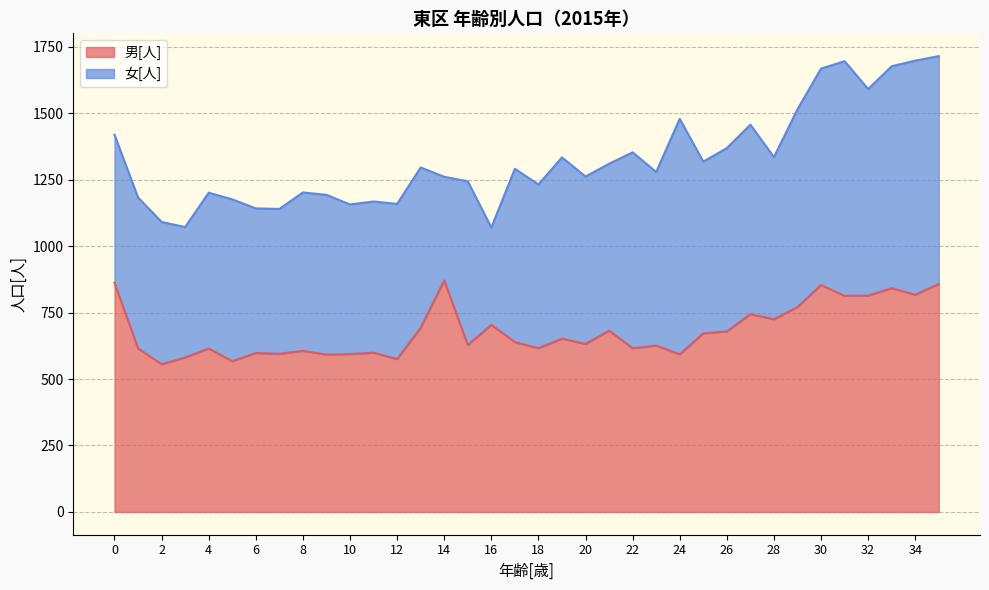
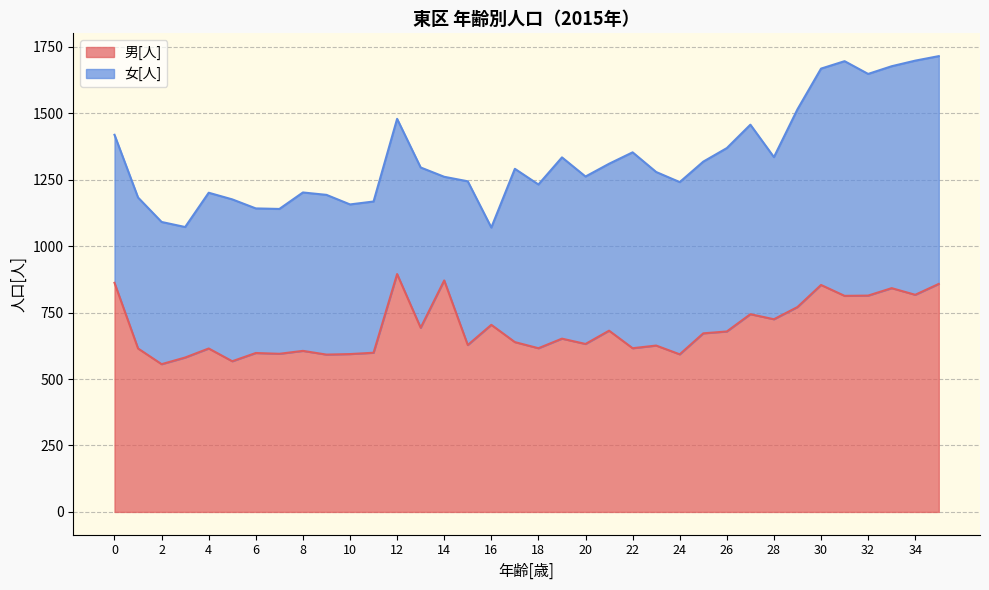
男[人], 12: 580 -> 900
女[人], 24: 890 -> 650
女[人], 32: 780 -> 830
